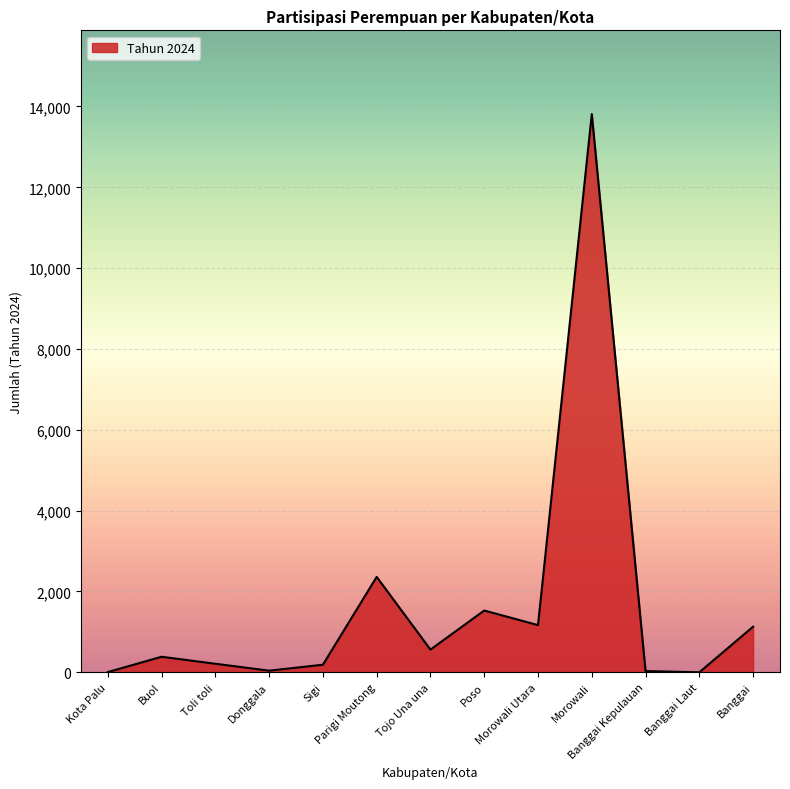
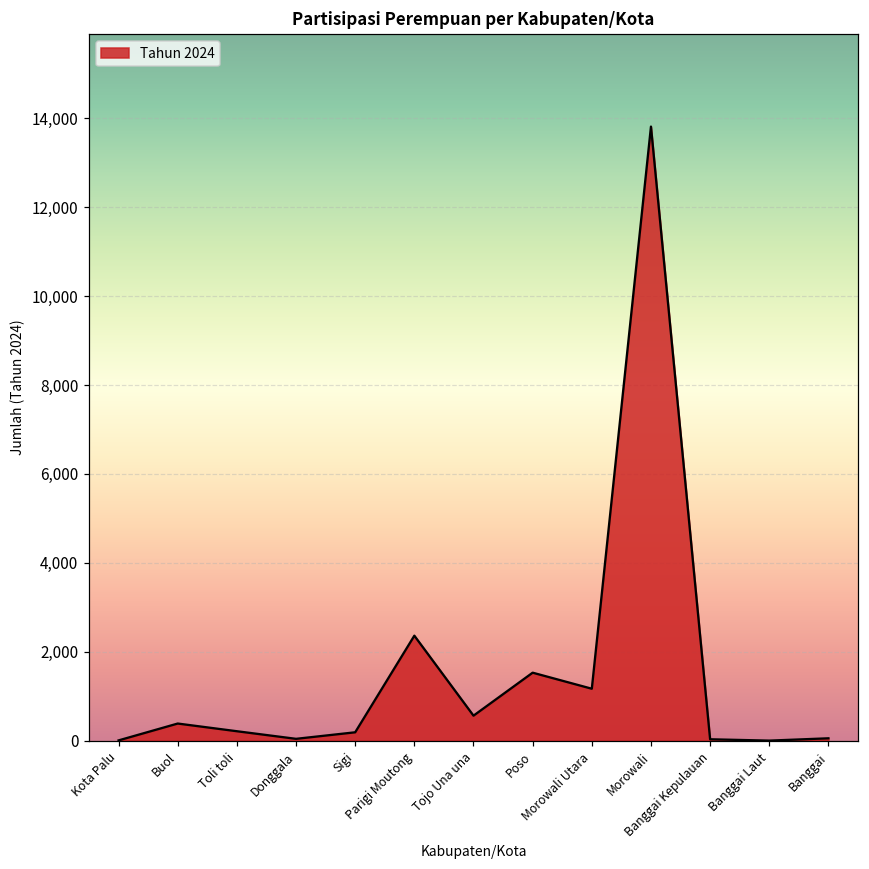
Banggai: 1,100 -> 100
